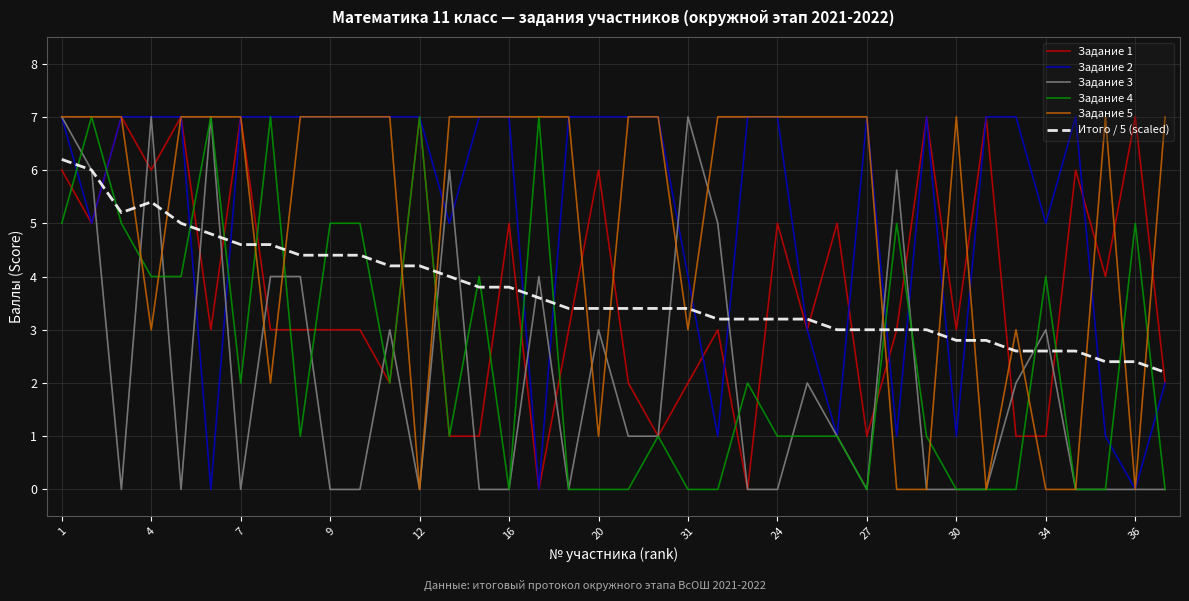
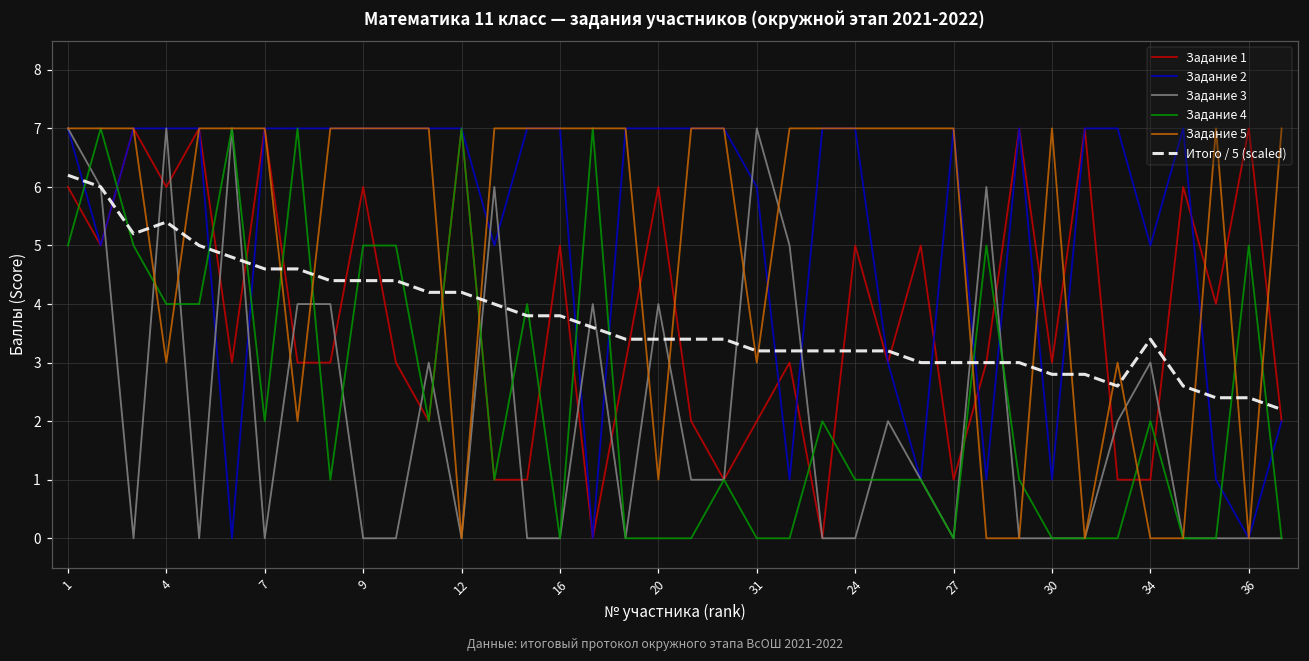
Задание 1, 9: 3 -> 6
Задание 3, 20: 3 -> 4
Задание 2, 31: 4 -> 6
Итого / 5 (scaled), 31: 3.4 -> 3.2
Задание 4, 34: 4 -> 2
Итого / 5 (scaled), 34: 2.6 -> 3.4
